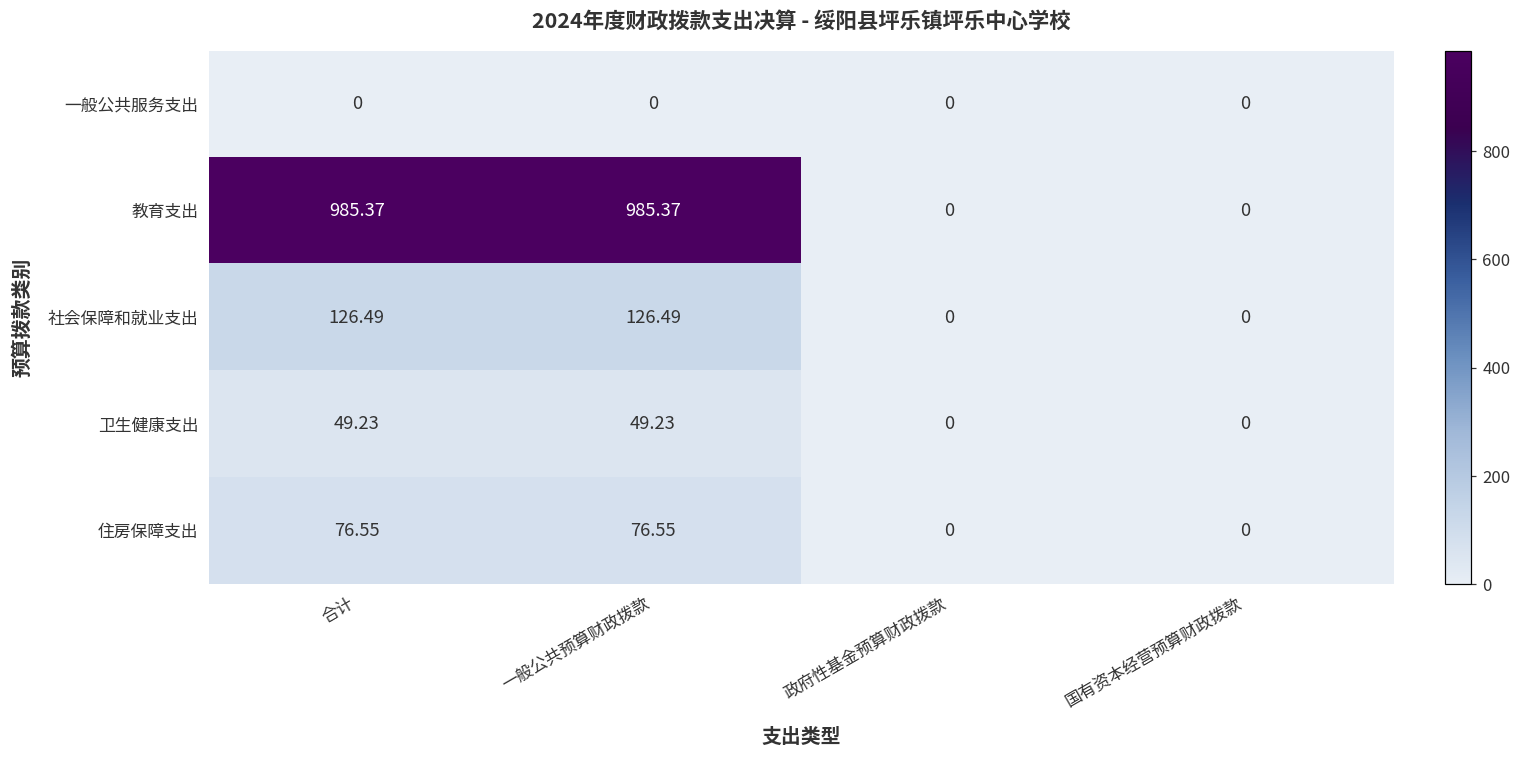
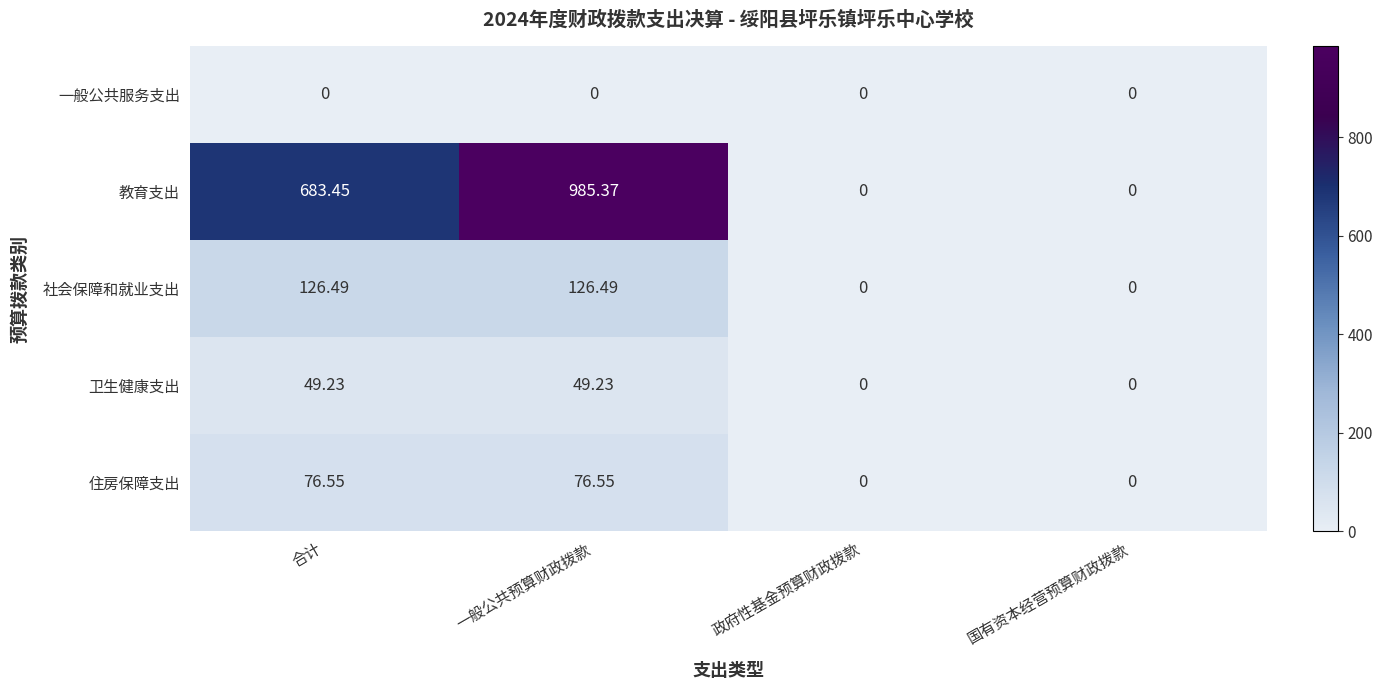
教育支出, 合计: 985.37 -> 683.45
